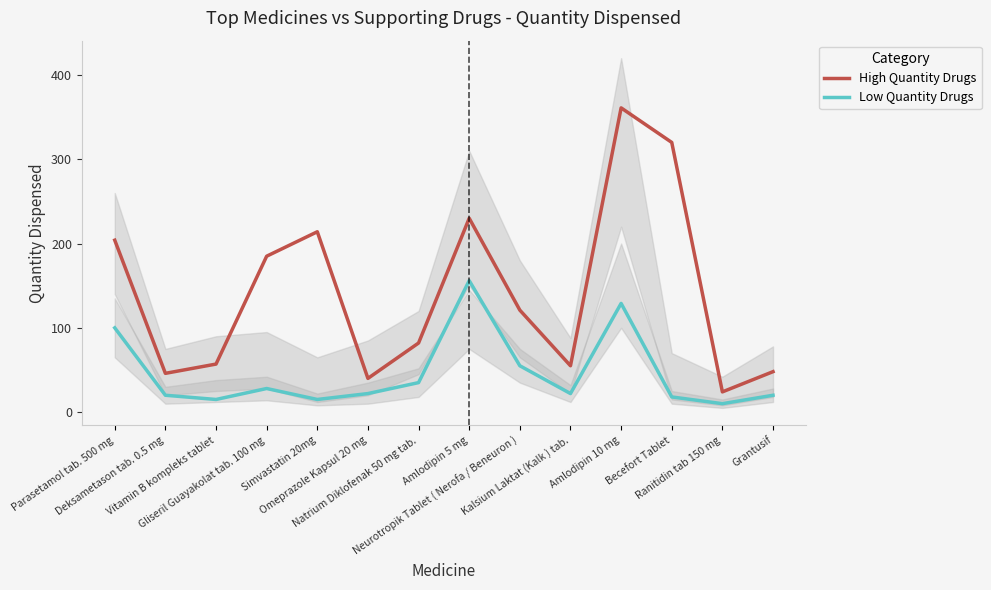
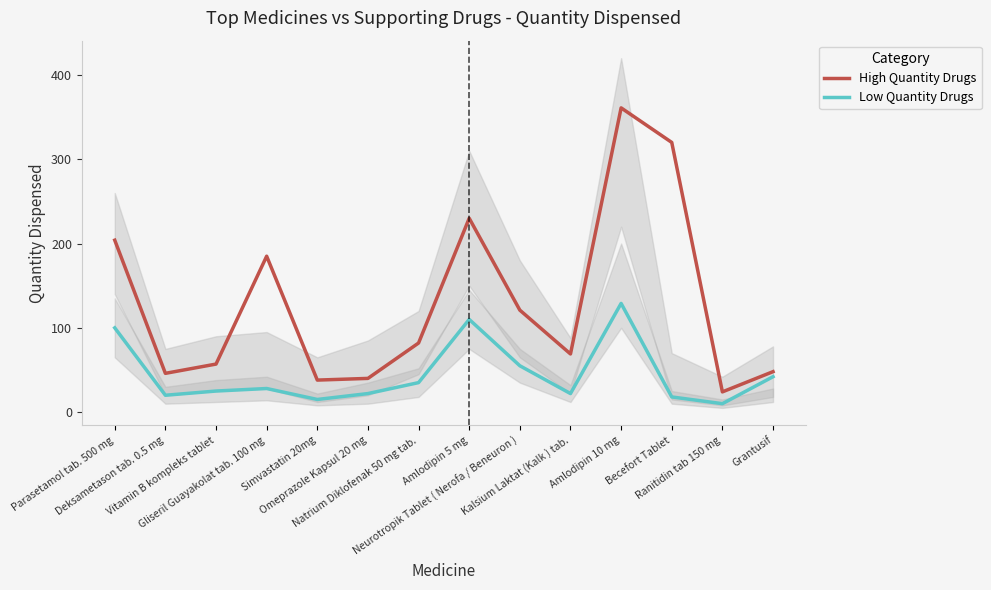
Low Quantity Drugs, Vitamin B kompleks tablet: 20 -> 30
High Quantity Drugs, Simvastatin 20mg: 210 -> 40
Low Quantity Drugs, Amlodipin 5 mg: 160 -> 110
High Quantity Drugs, Kalsium Laktat (Kalk ) tab.: 60 -> 70
Low Quantity Drugs, Grantusif: 20 -> 40
